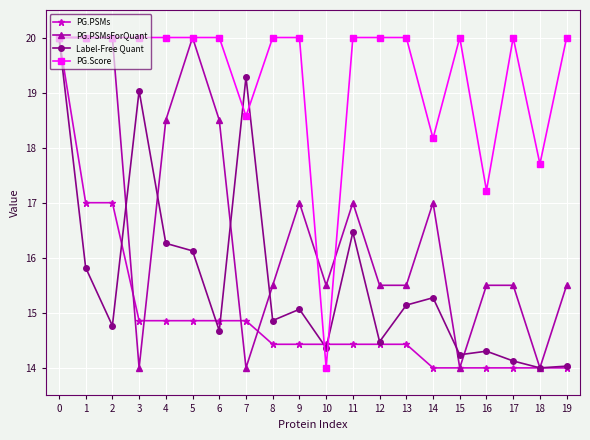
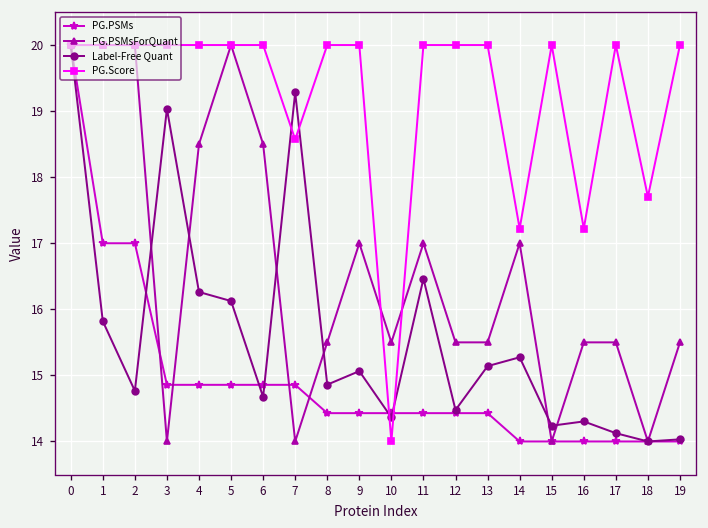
PG.Score, 14: 18.2 -> 17.2
